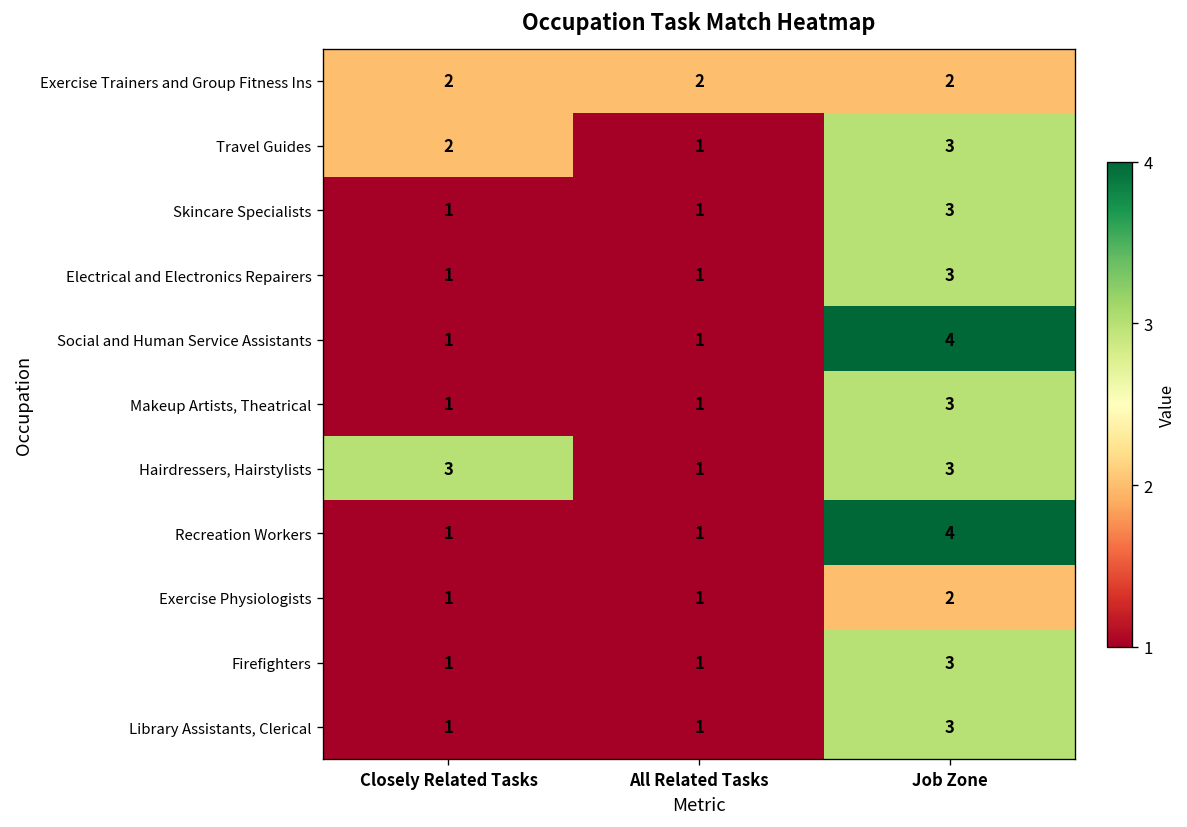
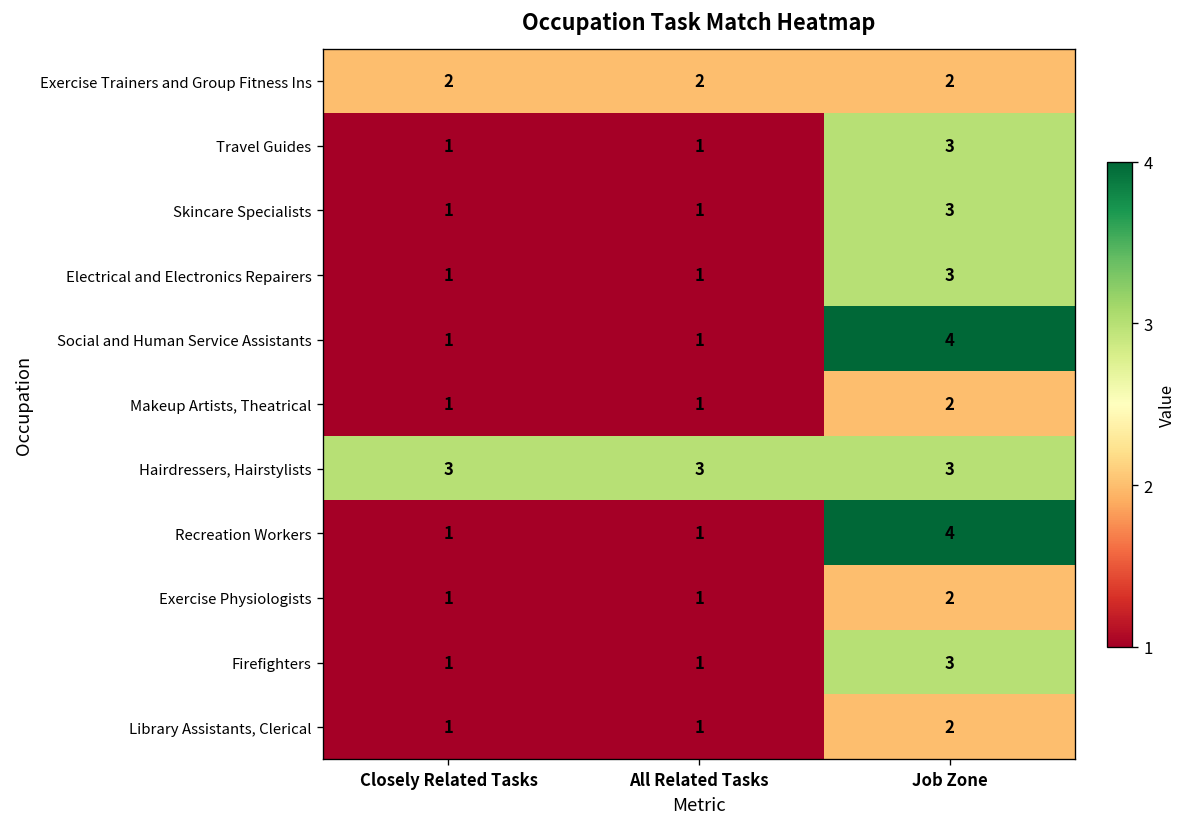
Travel Guides, Closely Related Tasks: 2 -> 1
Makeup Artists, Theatrical, Job Zone: 3 -> 2
Hairdressers, Hairstylists, All Related Tasks: 1 -> 3
Library Assistants, Clerical, Job Zone: 3 -> 2
